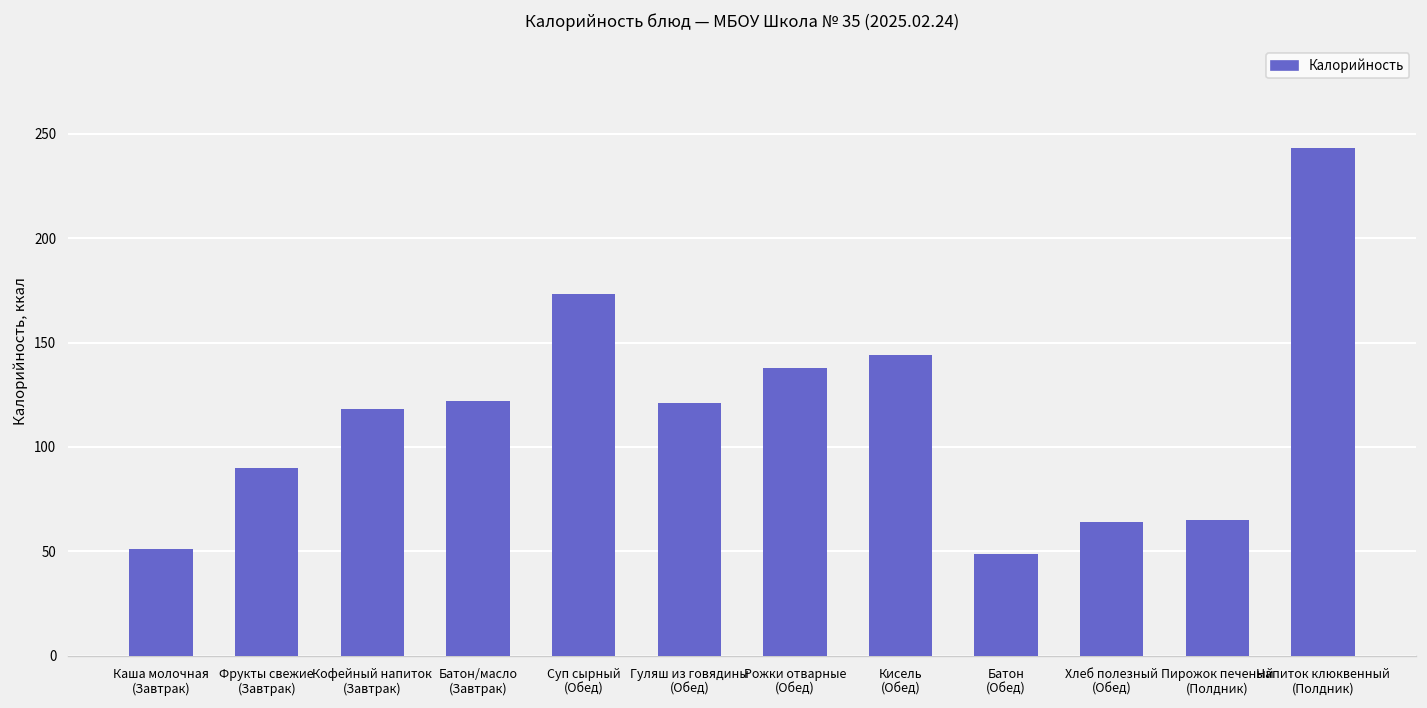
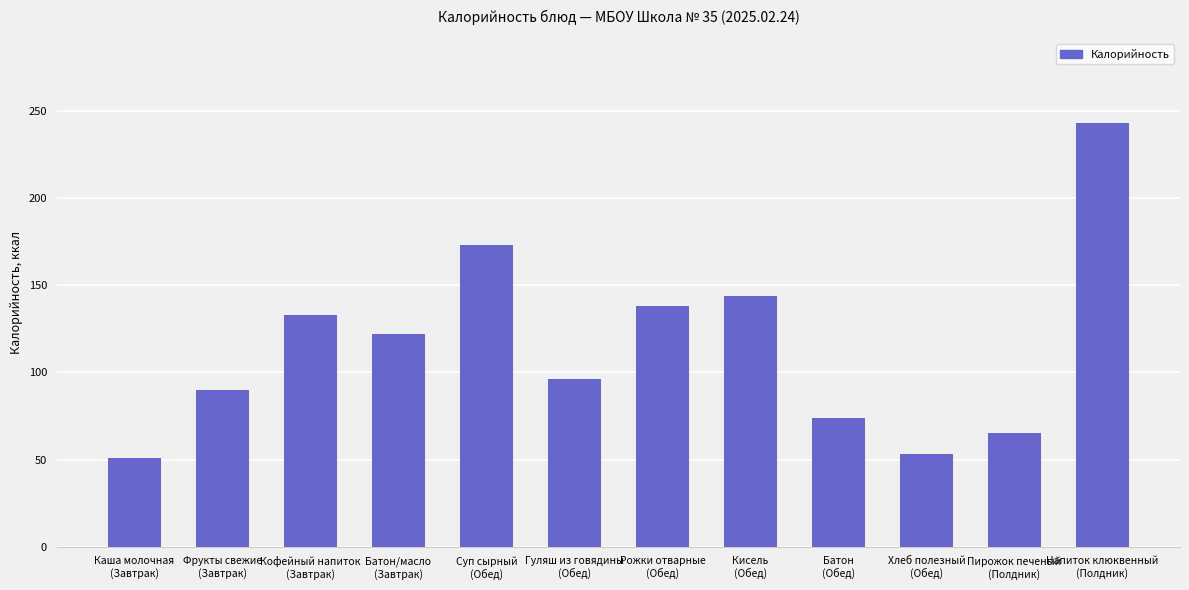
Кофейный напиток (Завтрак): 118 -> 133
Гуляш из говядины (Обед): 121 -> 96
Батон (Обед): 49 -> 74
Хлеб полезный (Обед): 64 -> 53
